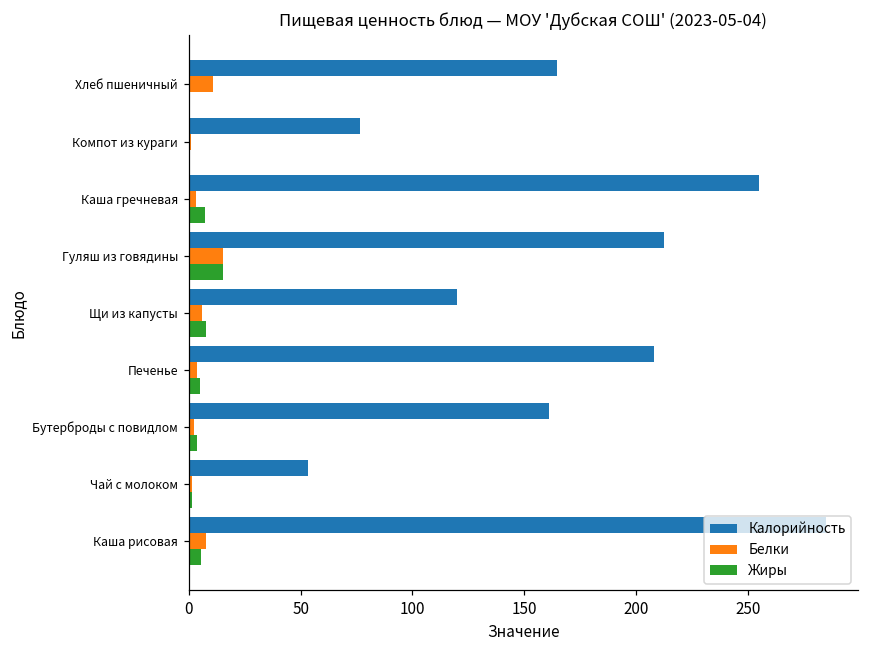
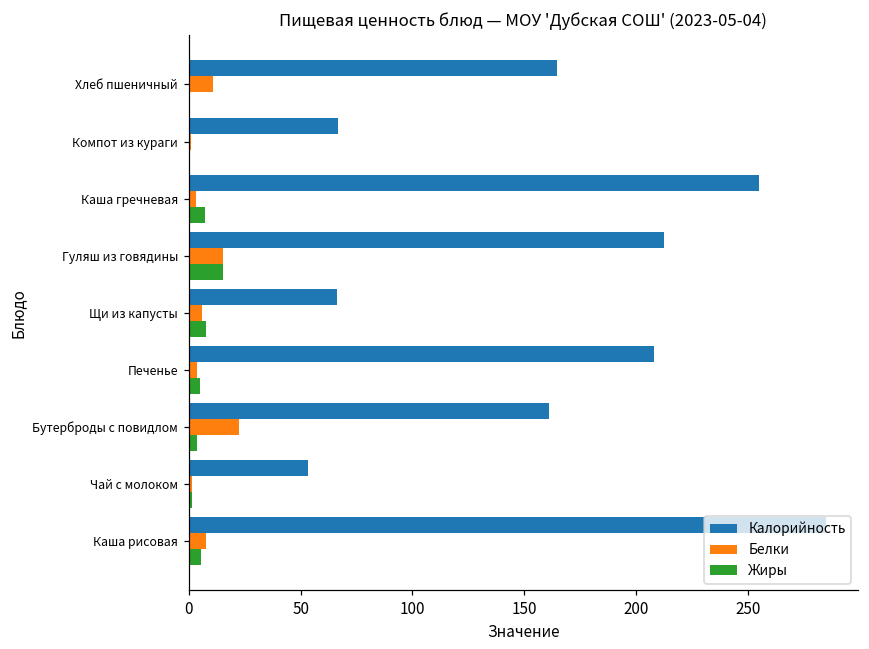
Калорийность, Компот из кураги: 77 -> 67
Калорийность, Щи из капусты: 120 -> 66
Белки, Бутерброды с повидлом: 2 -> 23
